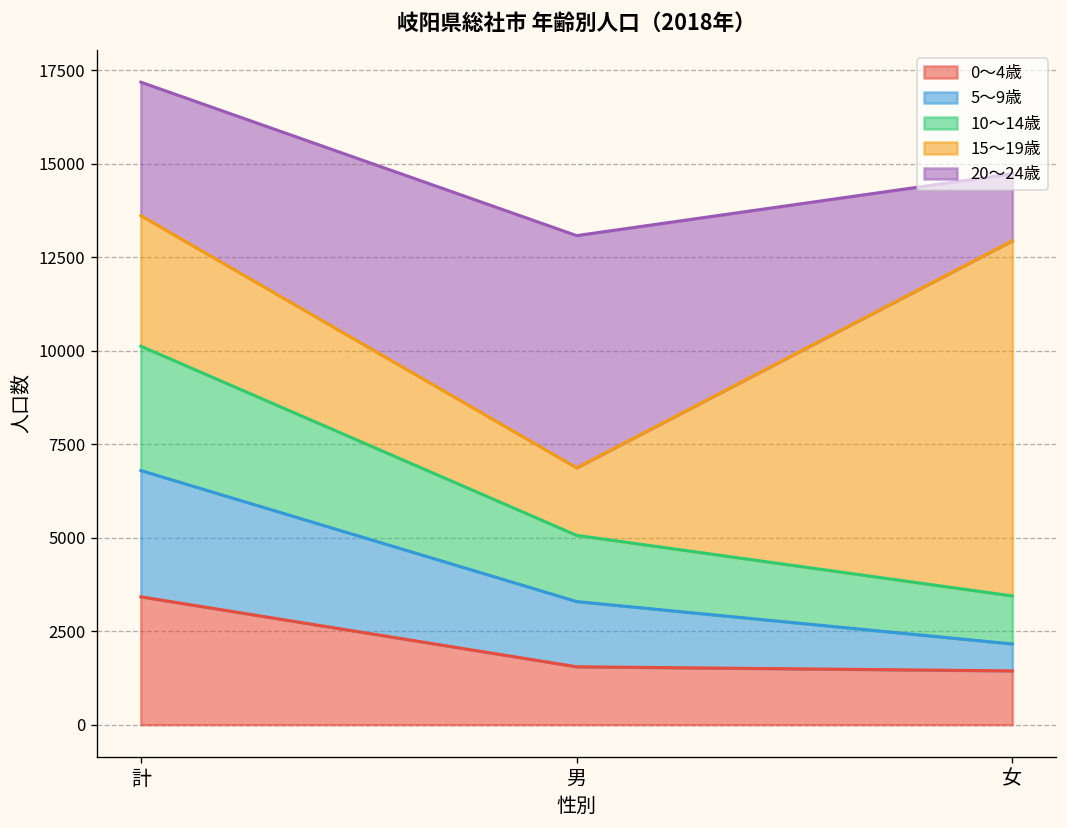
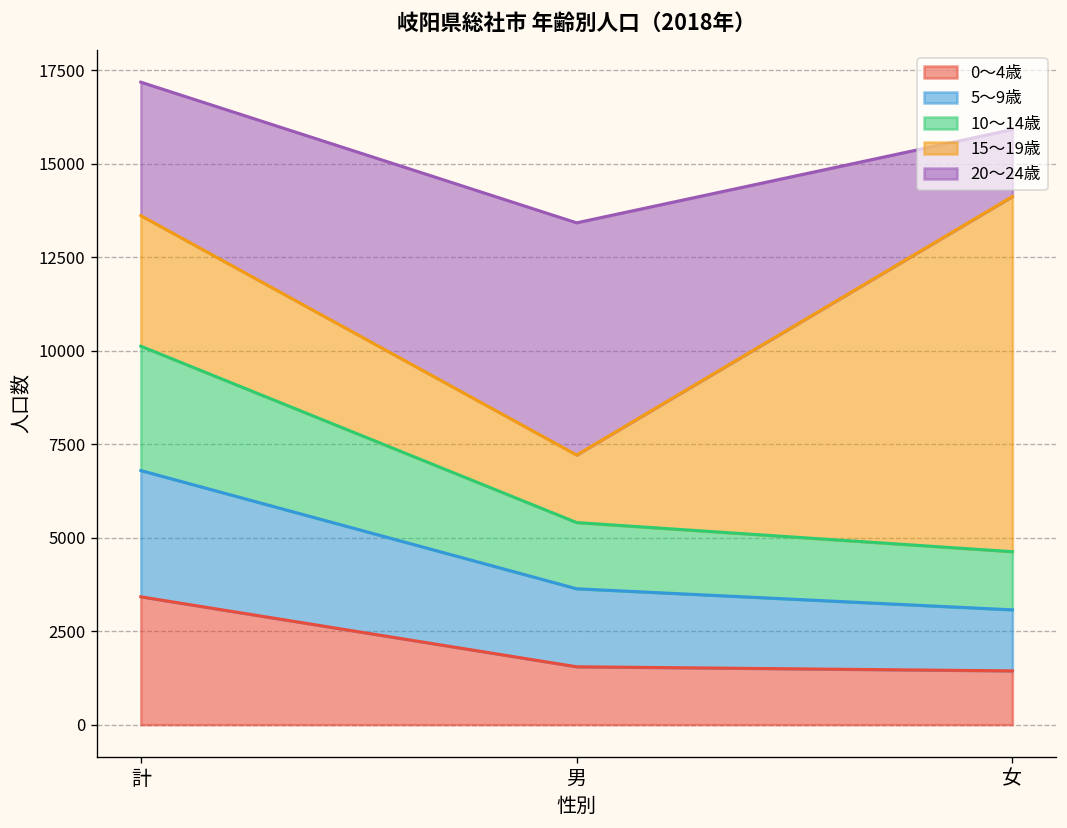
5～9歳, 男: 1700 -> 2100
5～9歳, 女: 700 -> 1600
10～14歳, 女: 1300 -> 1600
